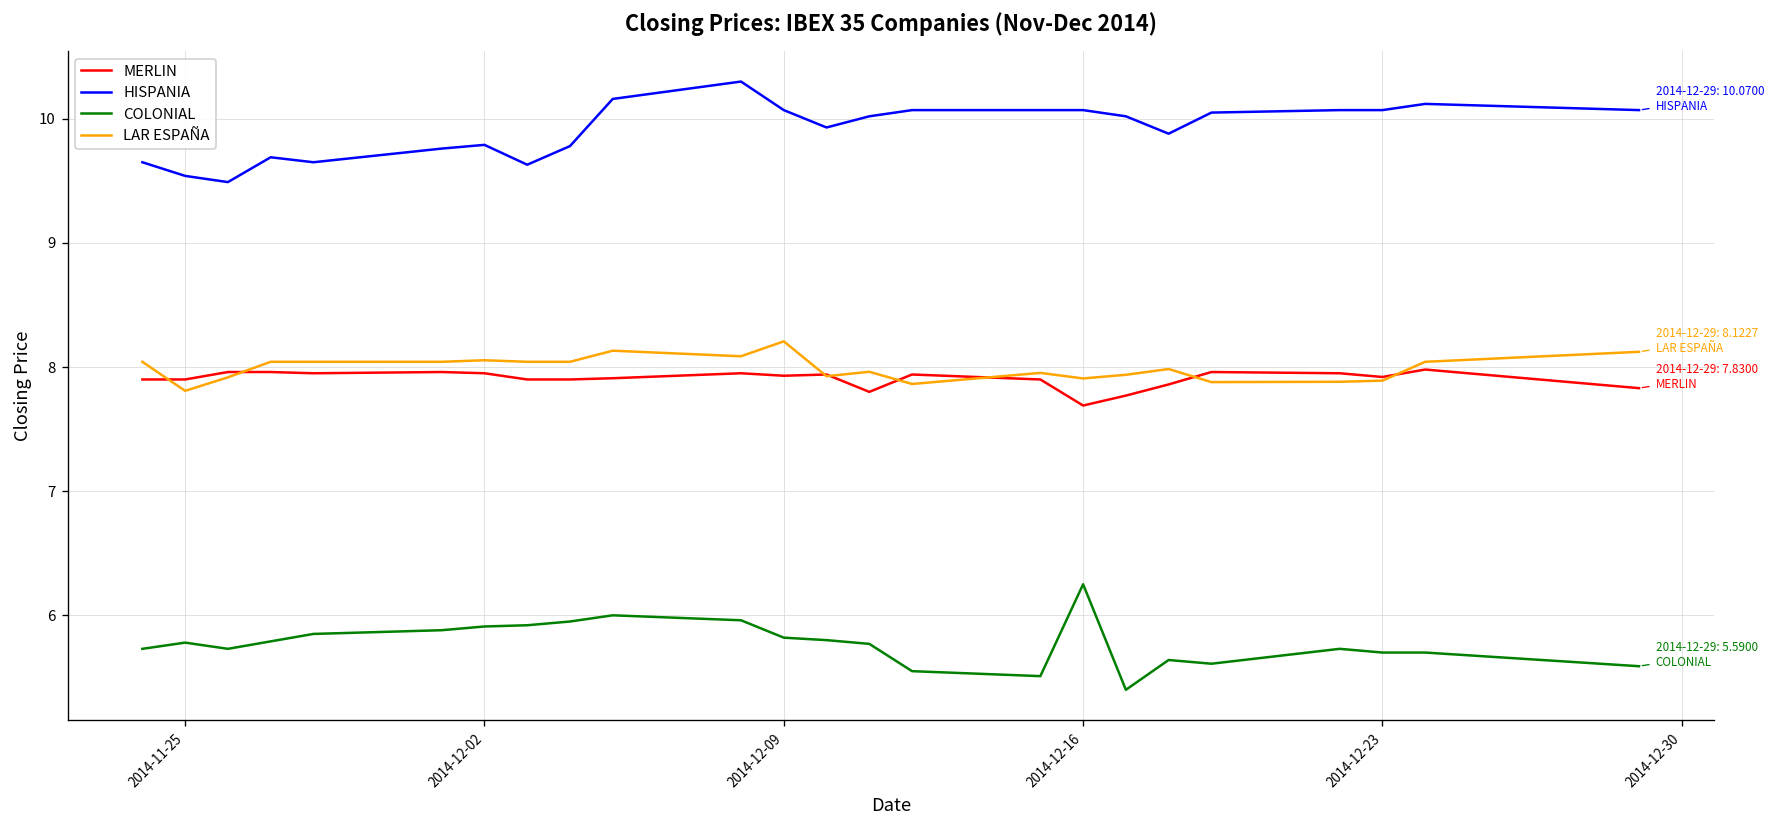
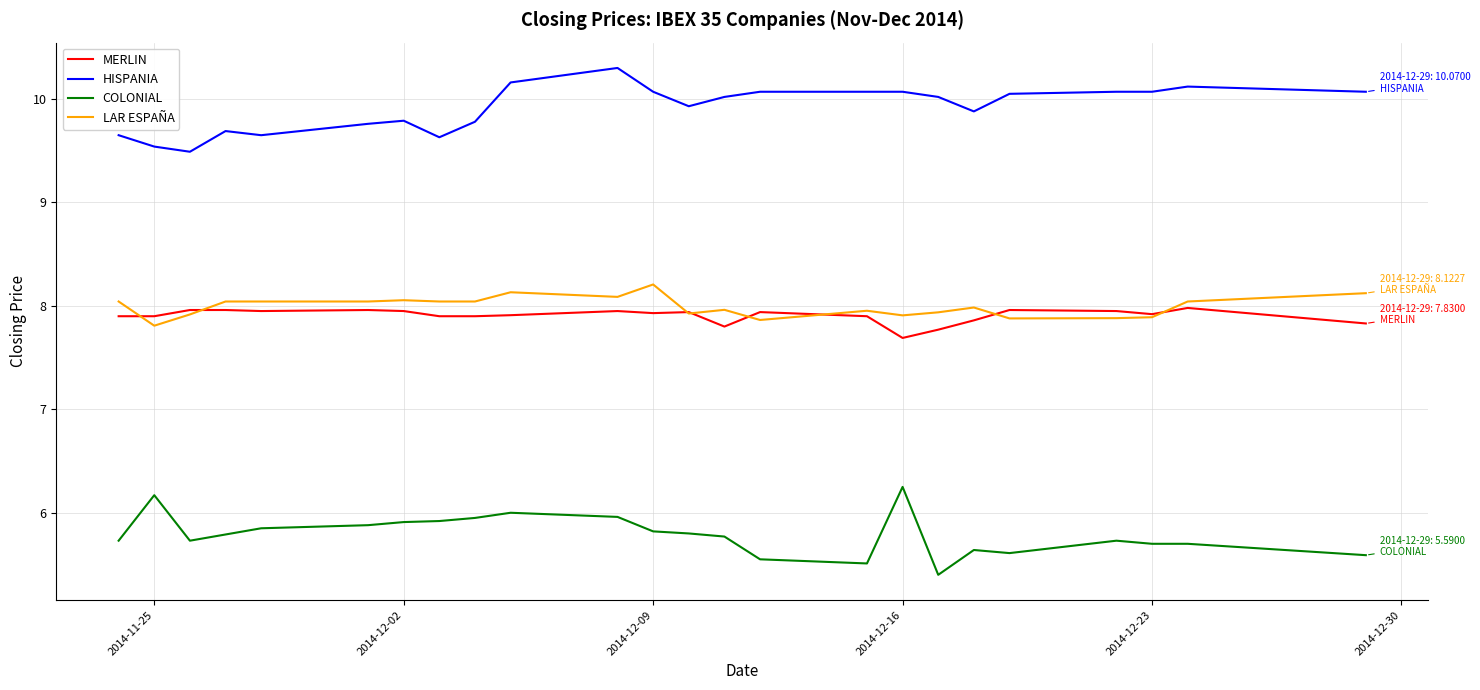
COLONIAL, 2014-11-25: 5.78 -> 6.17
